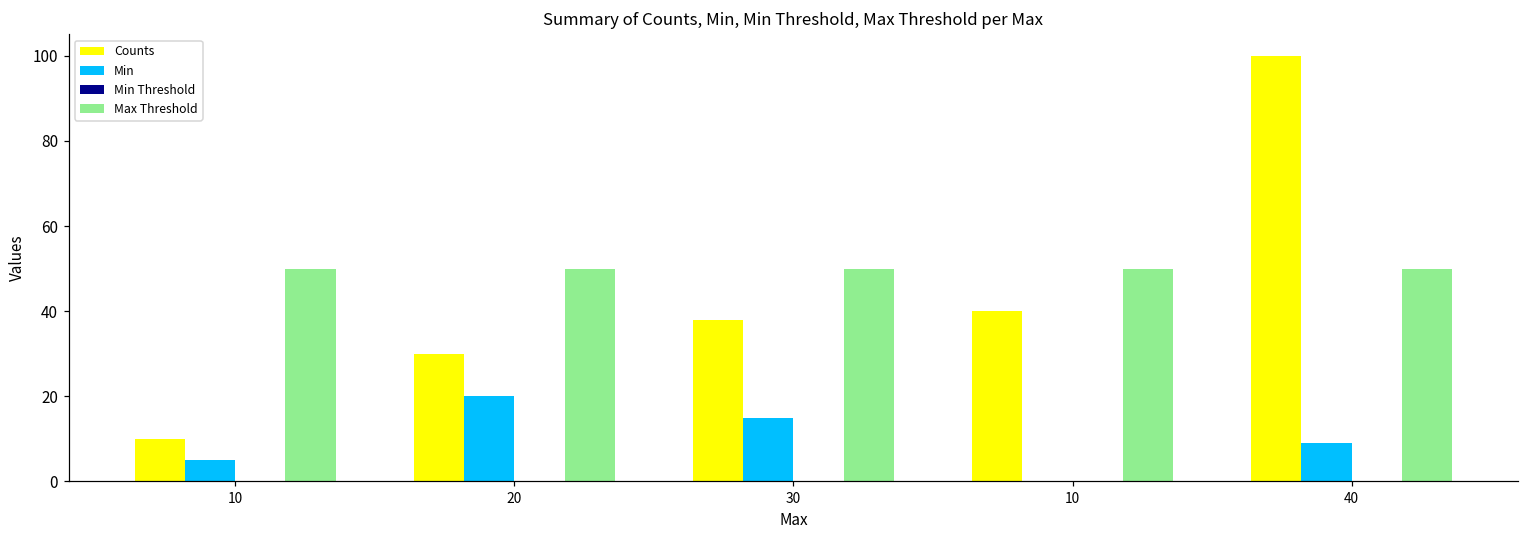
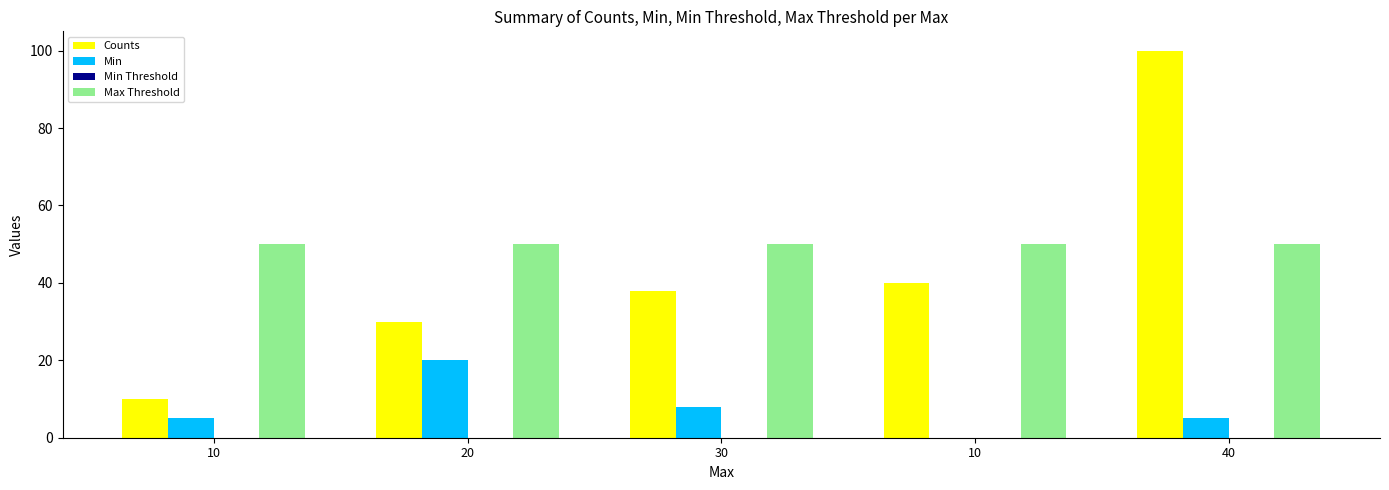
Min, 30: 15 -> 8
Min, 40: 9 -> 5
